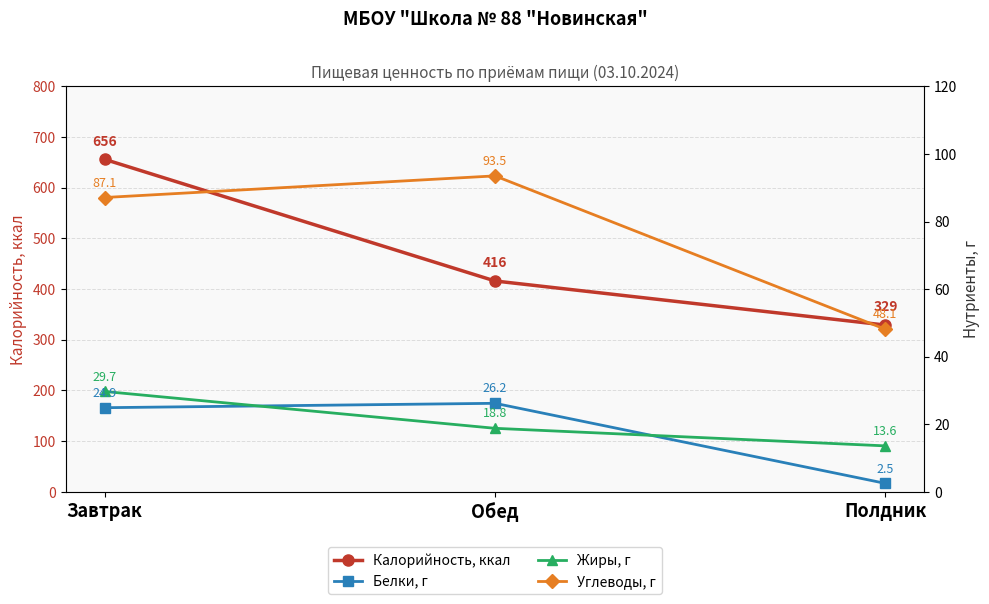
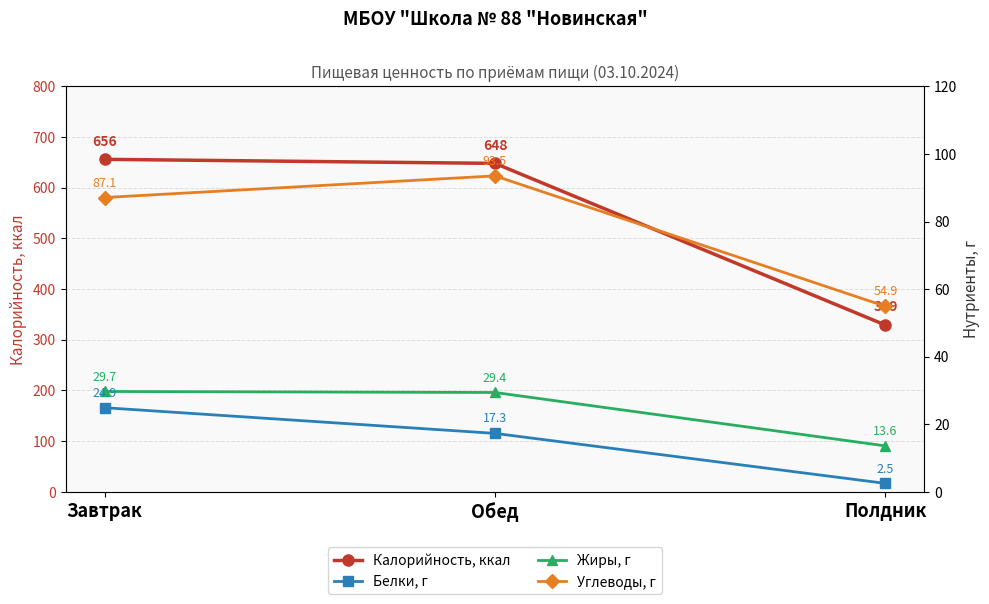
Калорийность, ккал, Обед: 416 -> 648
Белки, г, Обед: 26.2 -> 17.3
Жиры, г, Обед: 18.8 -> 29.4
Углеводы, г, Полдник: 48.1 -> 54.9
